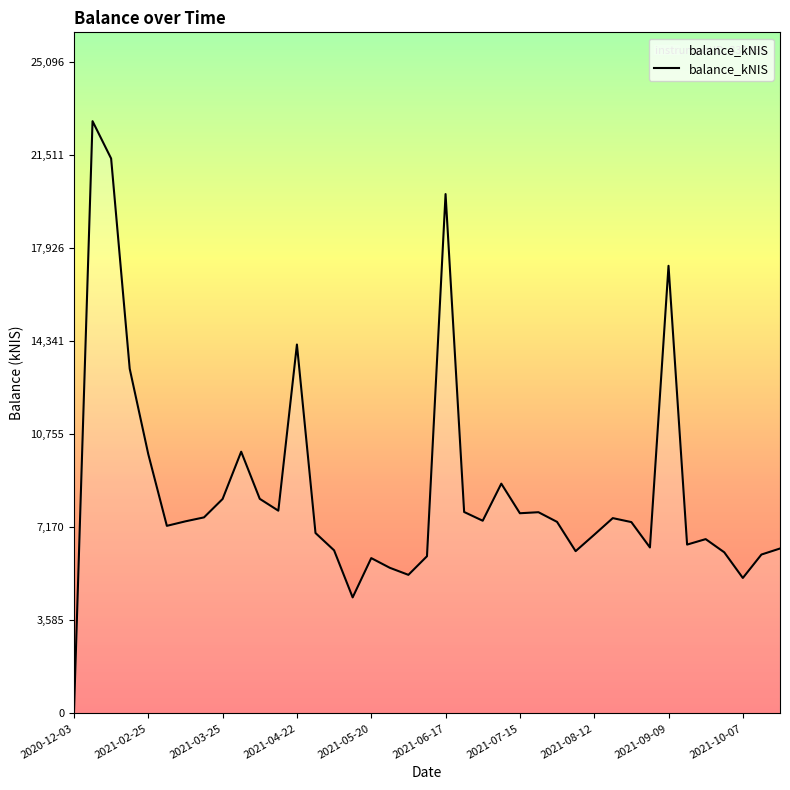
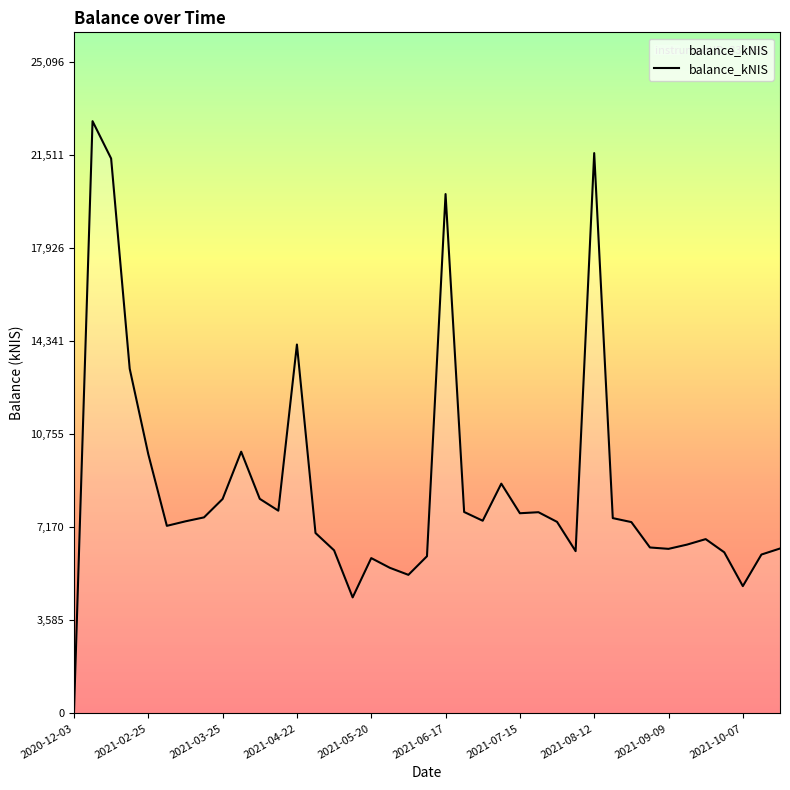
2021-08-12: 6,900 -> 21,600
2021-09-09: 17,200 -> 6,300
2021-10-07: 5,200 -> 4,900
